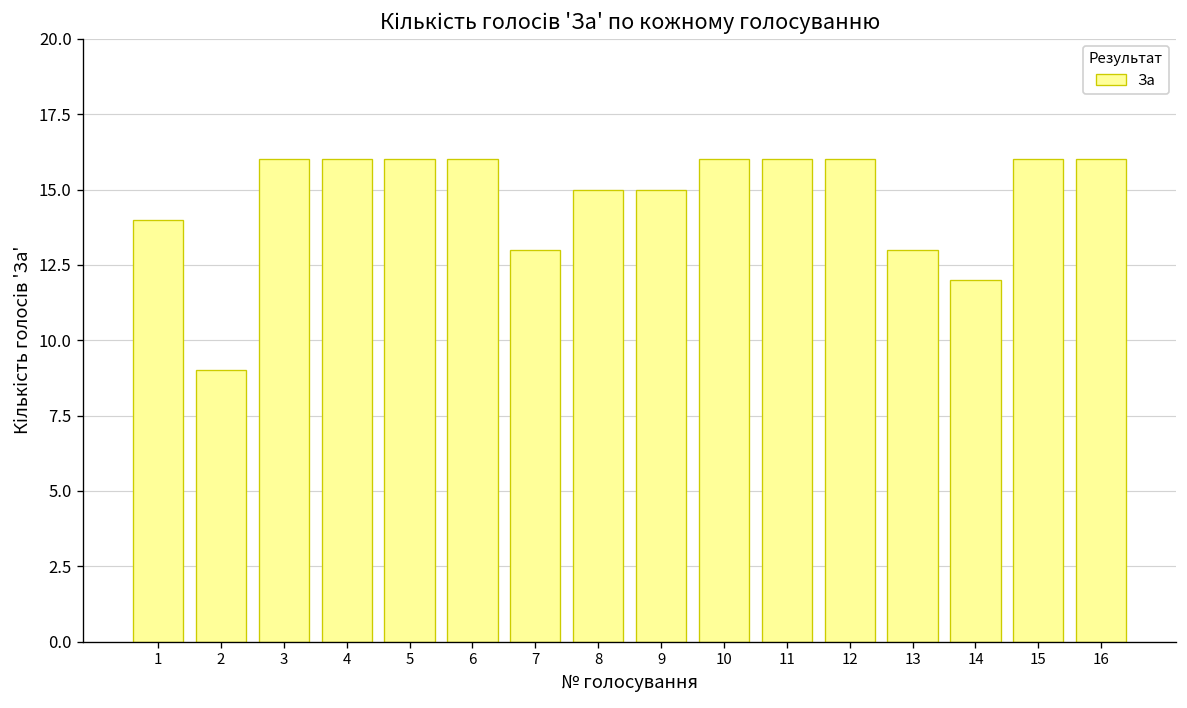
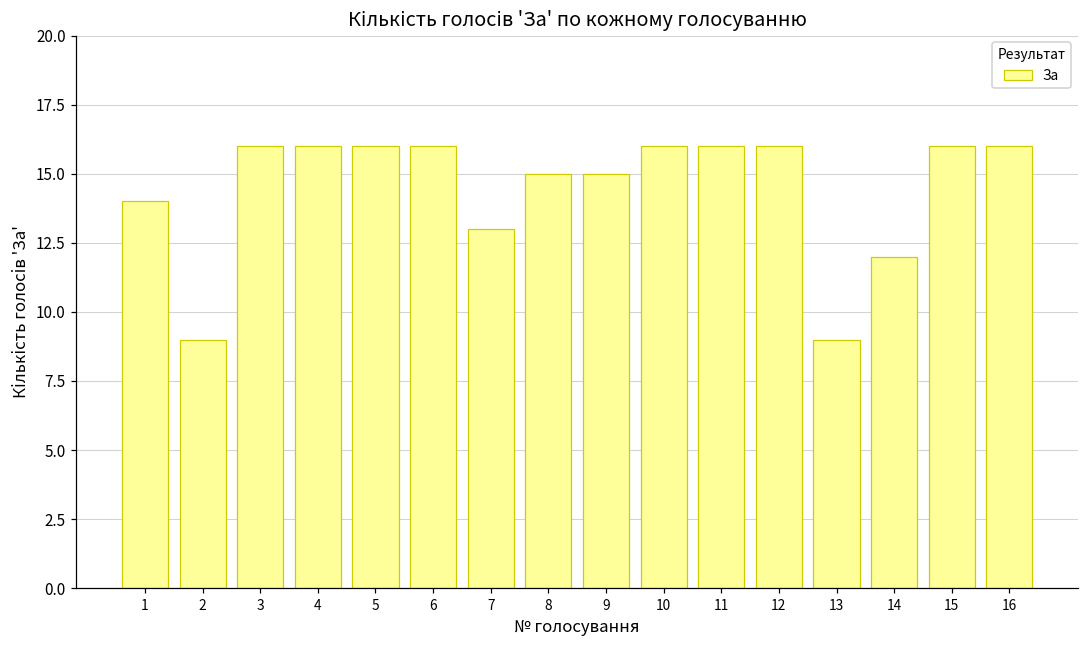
13: 13 -> 9
